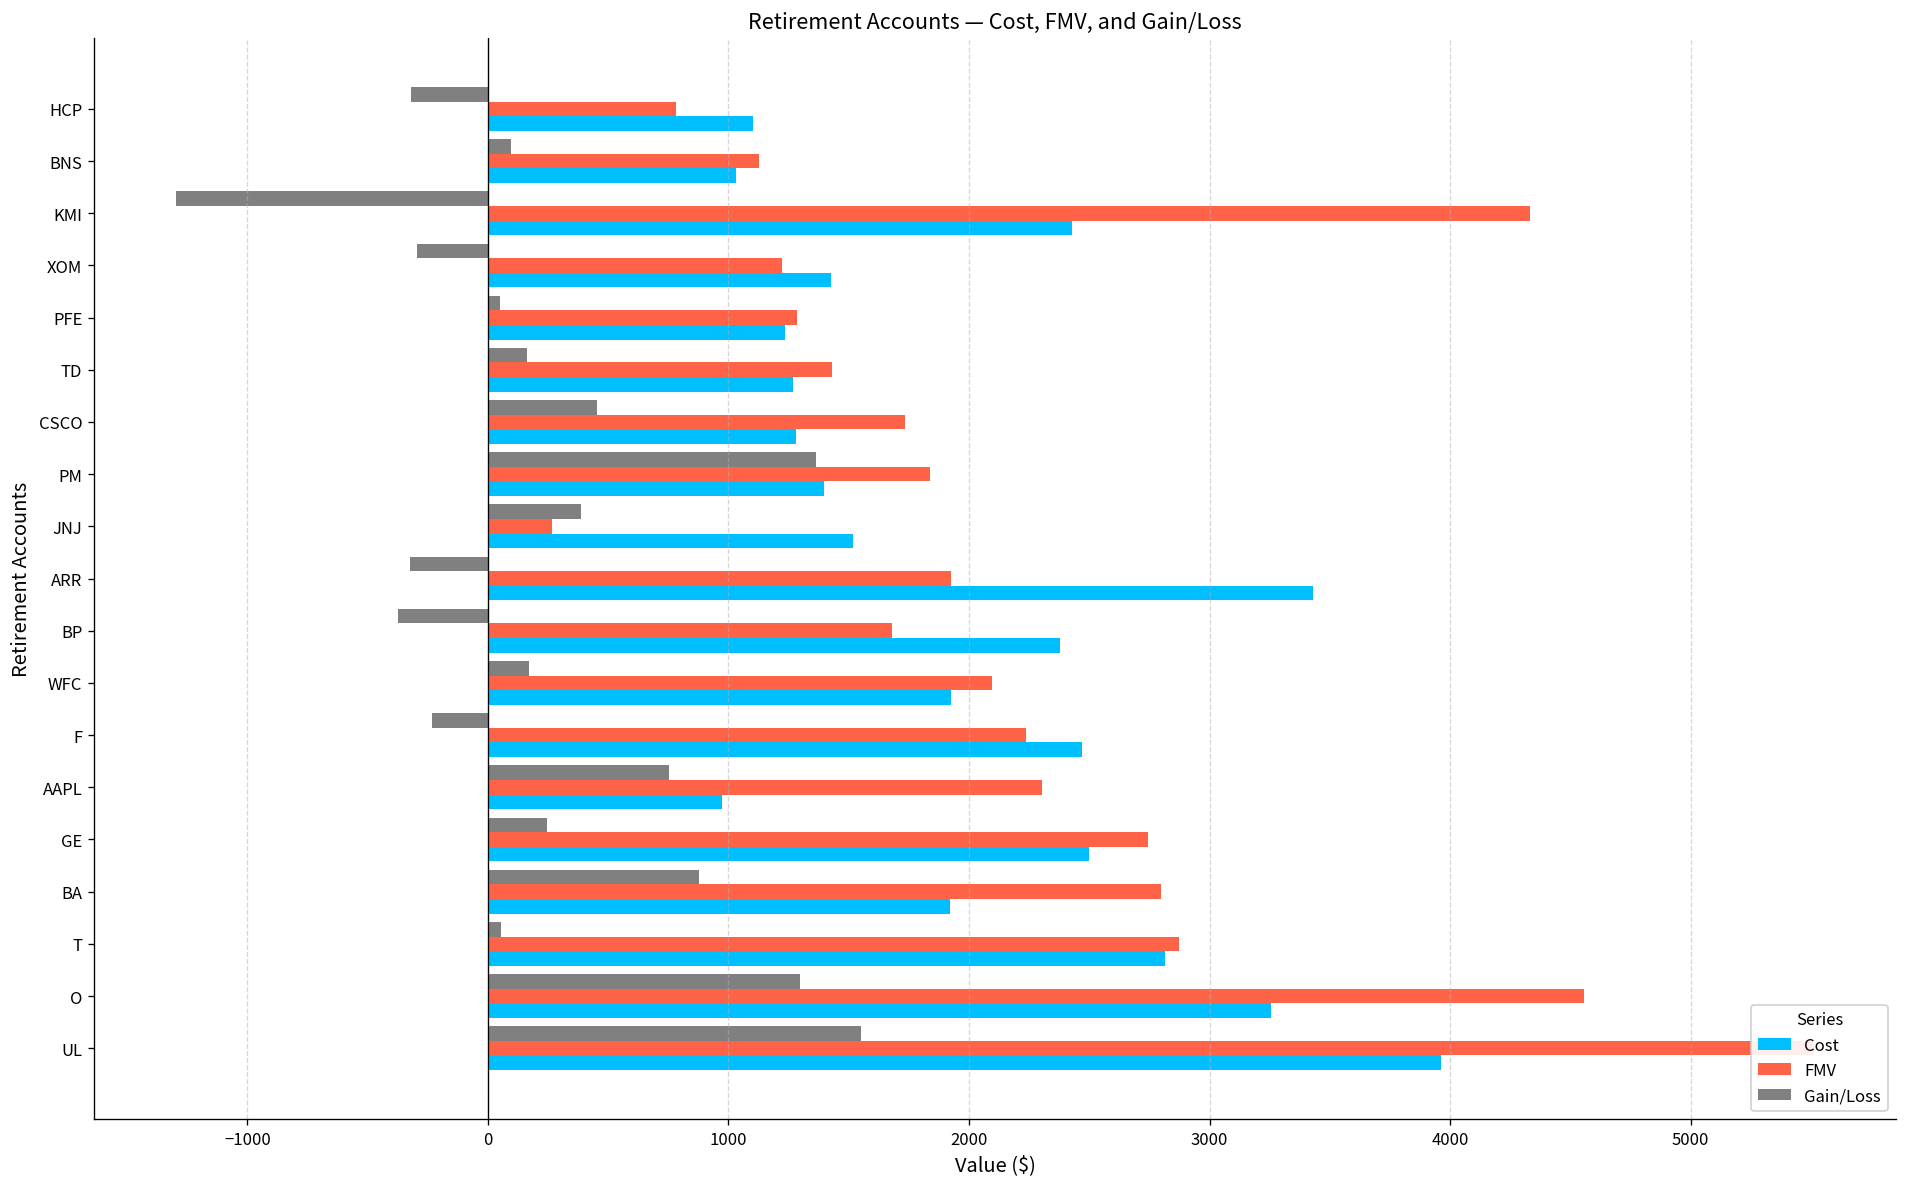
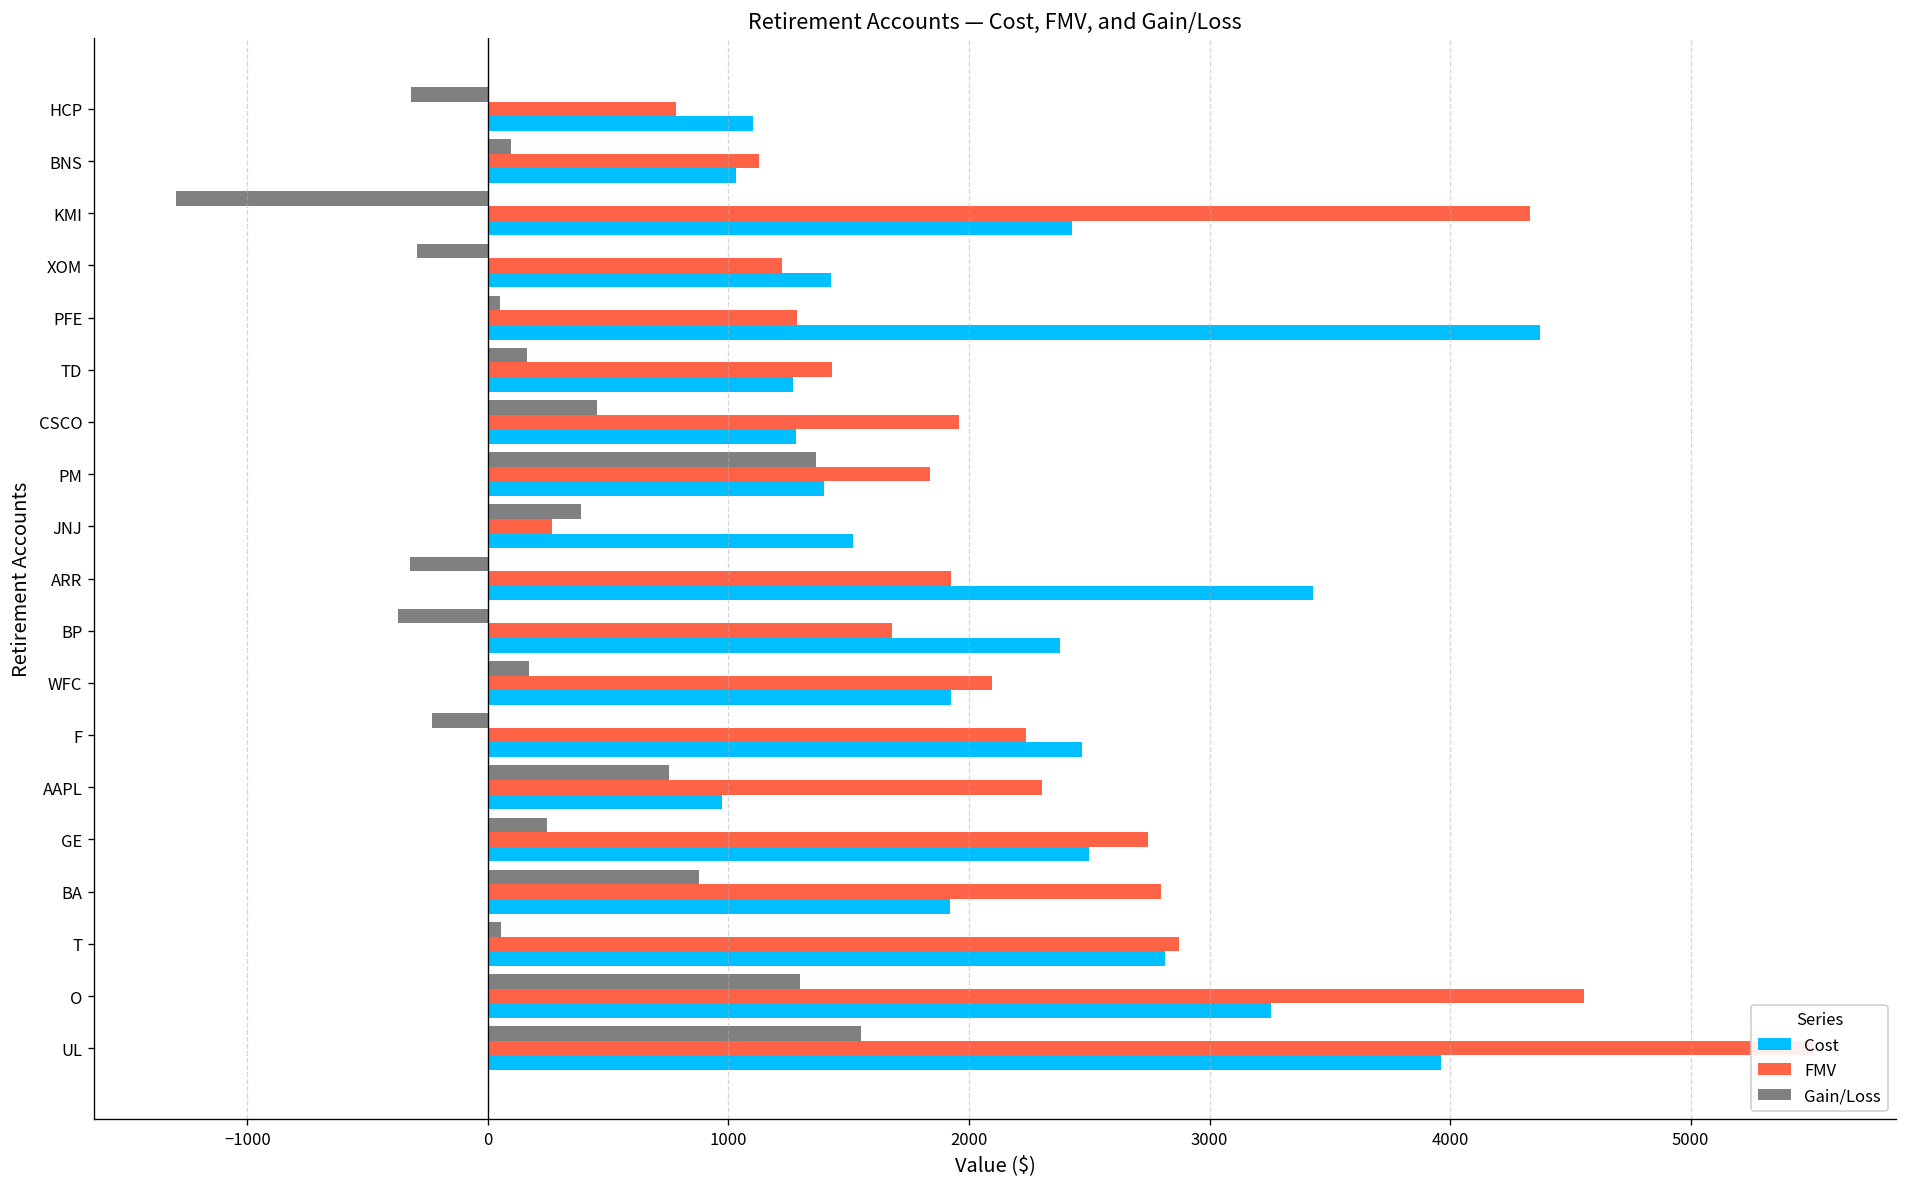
Cost, PFE: 1240 -> 4370
FMV, CSCO: 1730 -> 1960
